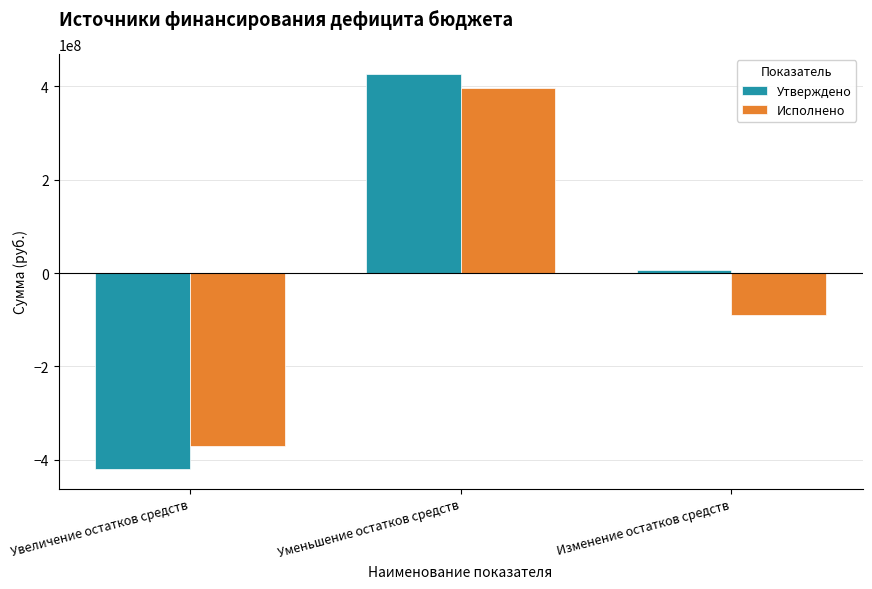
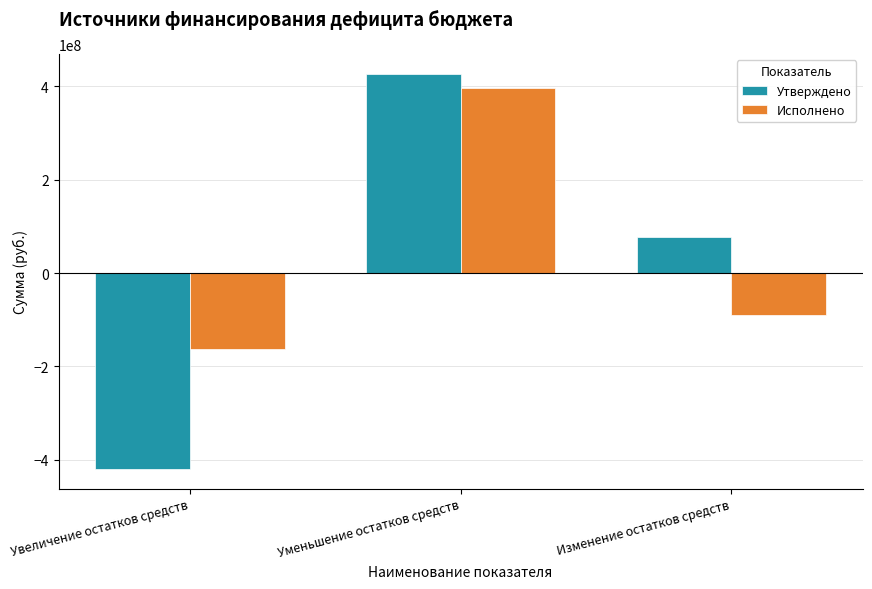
Исполнено, Увеличение остатков средств: -370000000 -> -160000000
Утверждено, Изменение остатков средств: 10000000 -> 80000000
